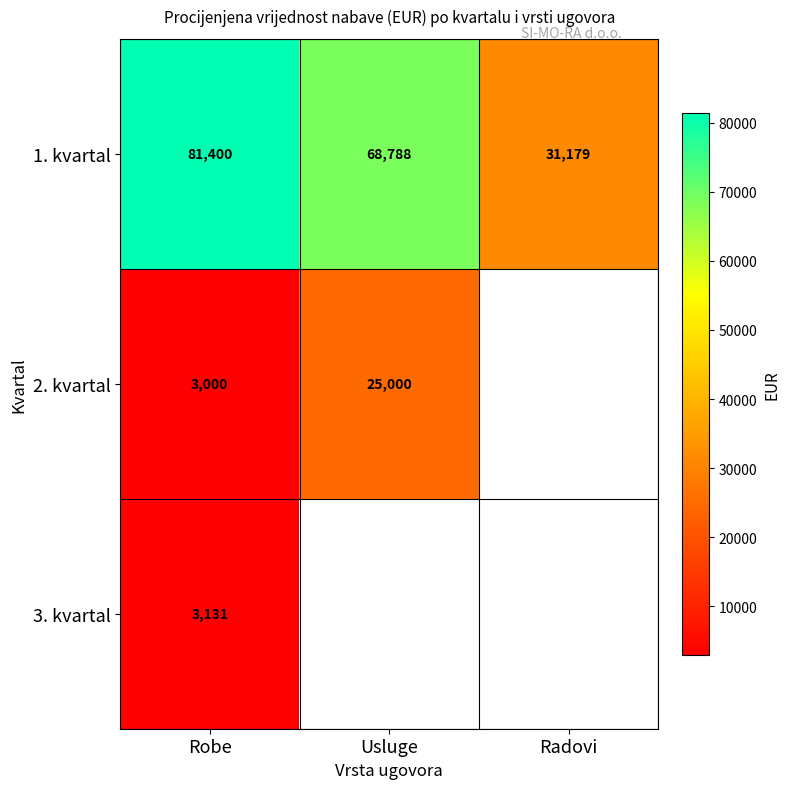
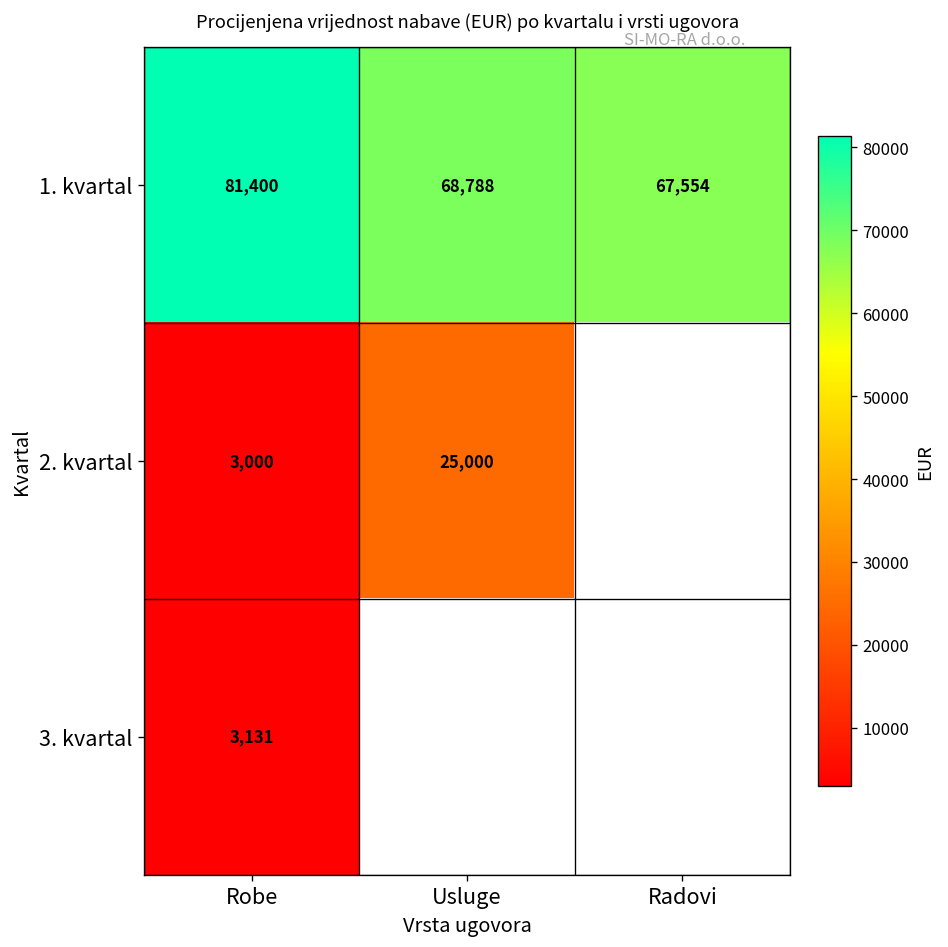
1. kvartal, Radovi: 31,179 -> 67,554
